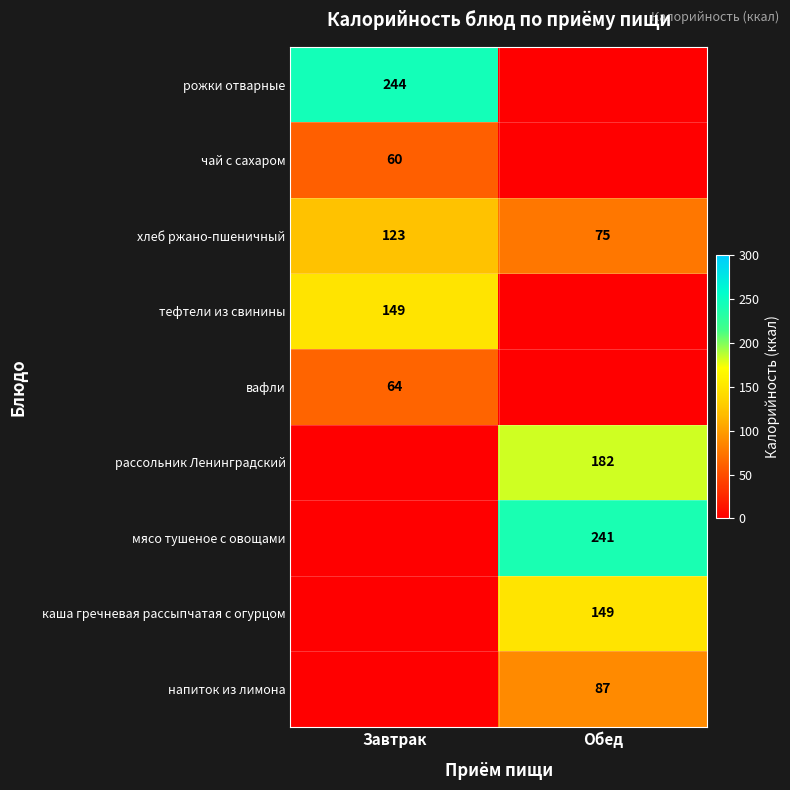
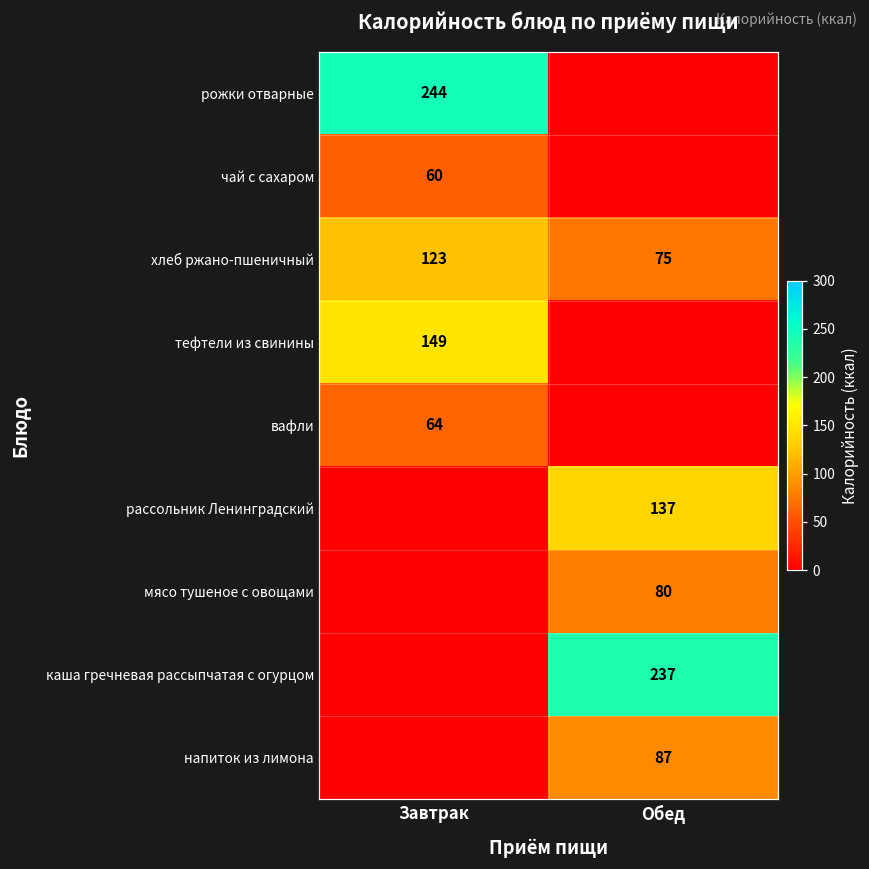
рассольник Ленинградский, Обед: 182 -> 137
мясо тушеное с овощами, Обед: 241 -> 80
каша гречневая рассыпчатая с огурцом, Обед: 149 -> 237
